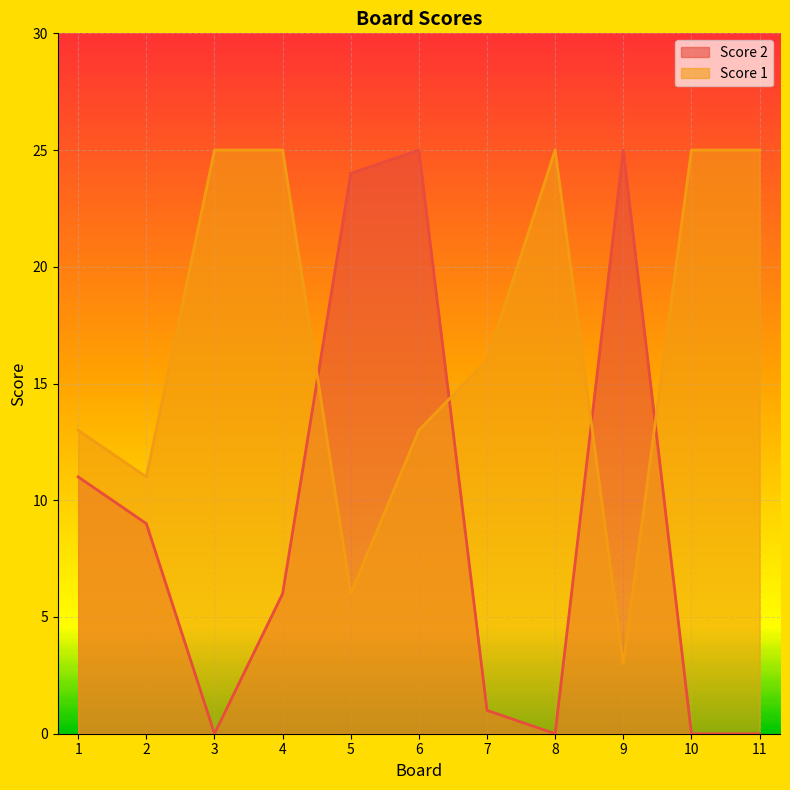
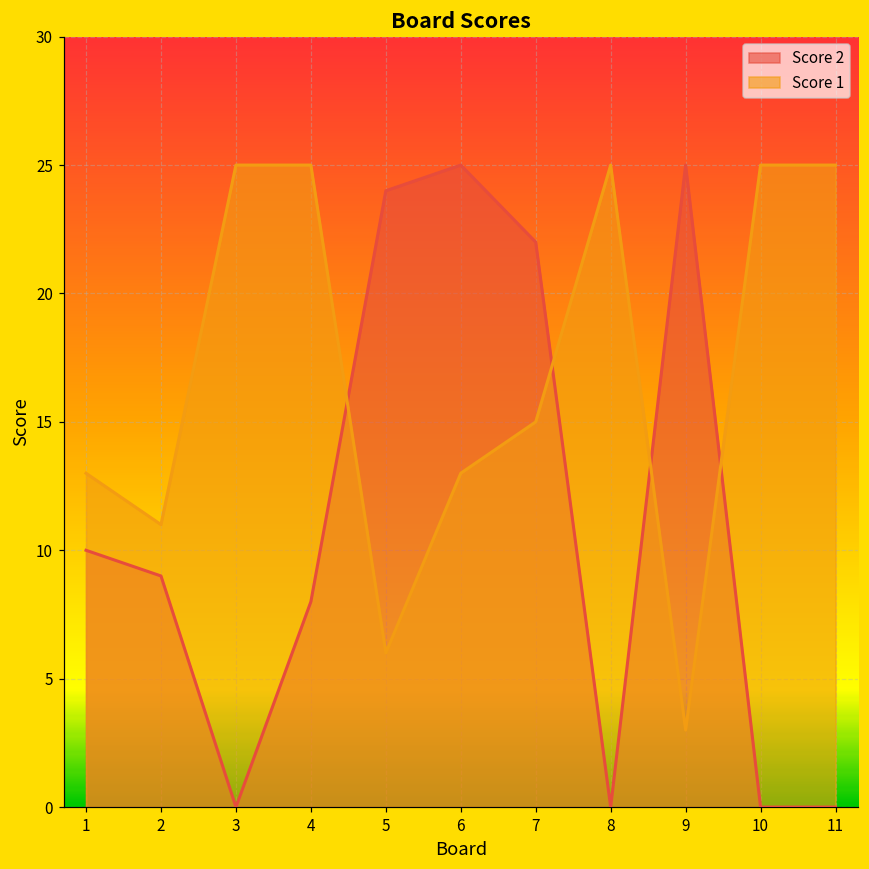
Score 2, 1: 11 -> 10
Score 2, 4: 6 -> 8
Score 2, 7: 1 -> 22
Score 1, 7: 16 -> 15
